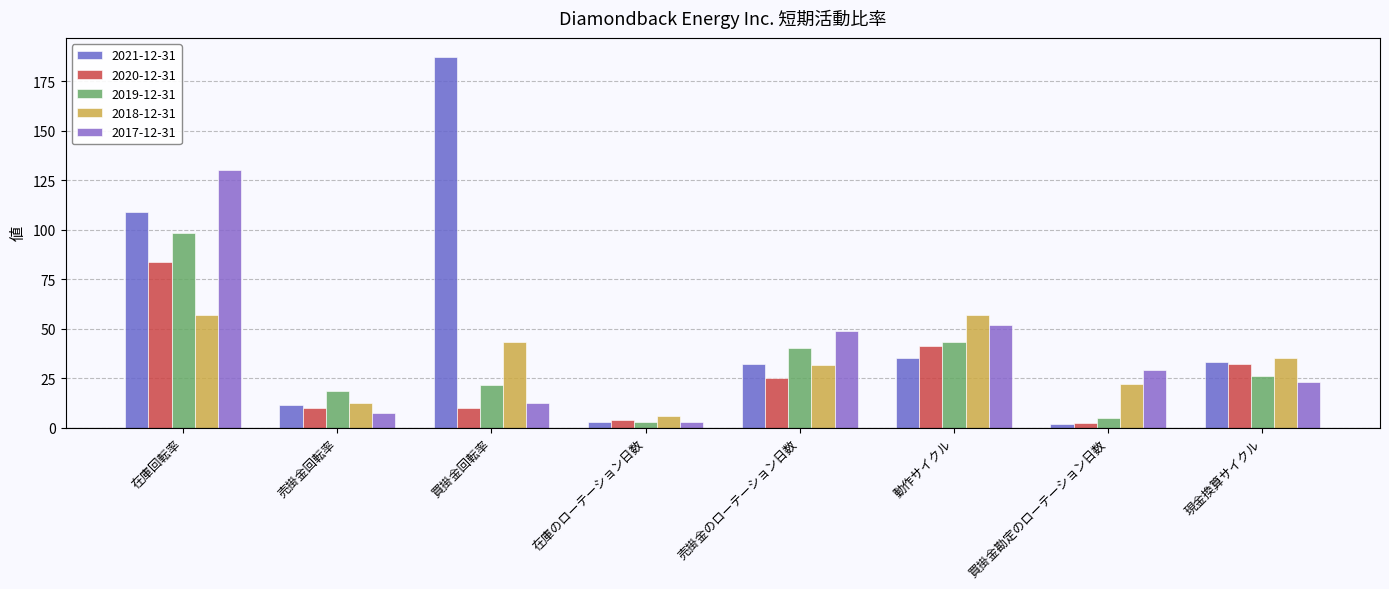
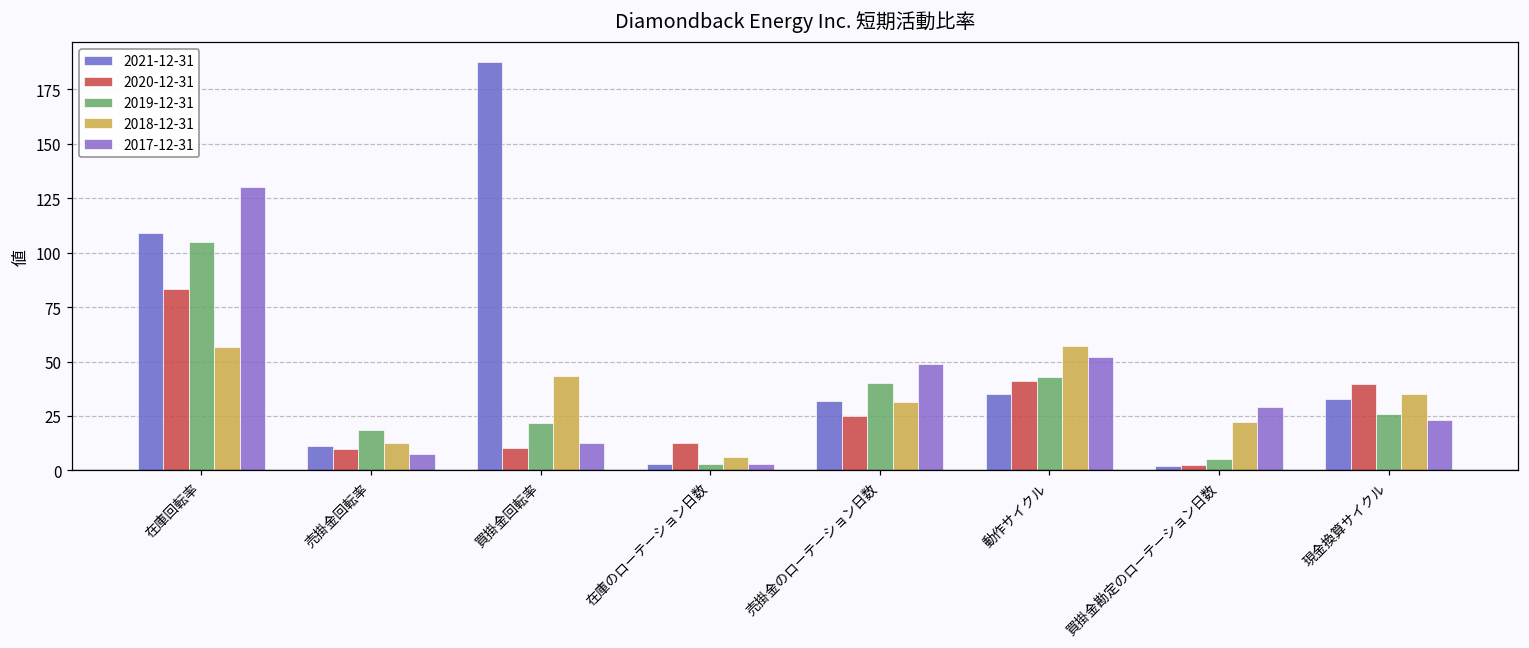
2019-12-31, 在庫回転率: 98 -> 105
2020-12-31, 在庫のローテーション日数: 4 -> 13
2020-12-31, 現金換算サイクル: 32 -> 40
